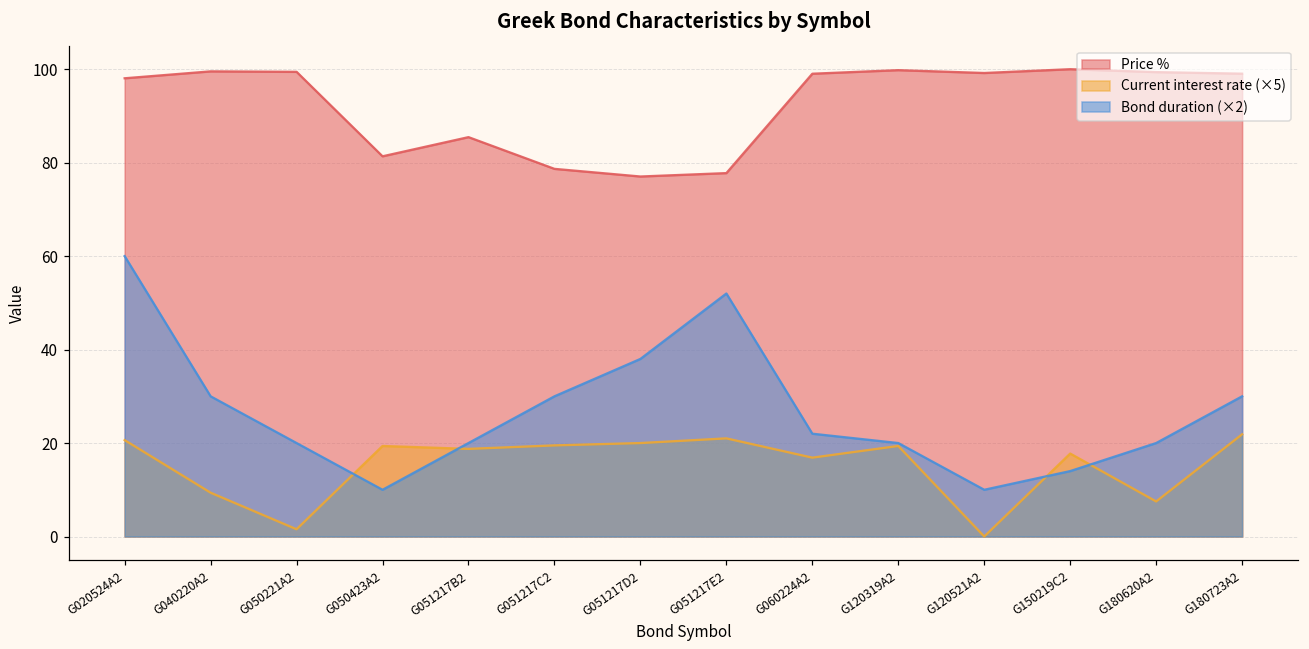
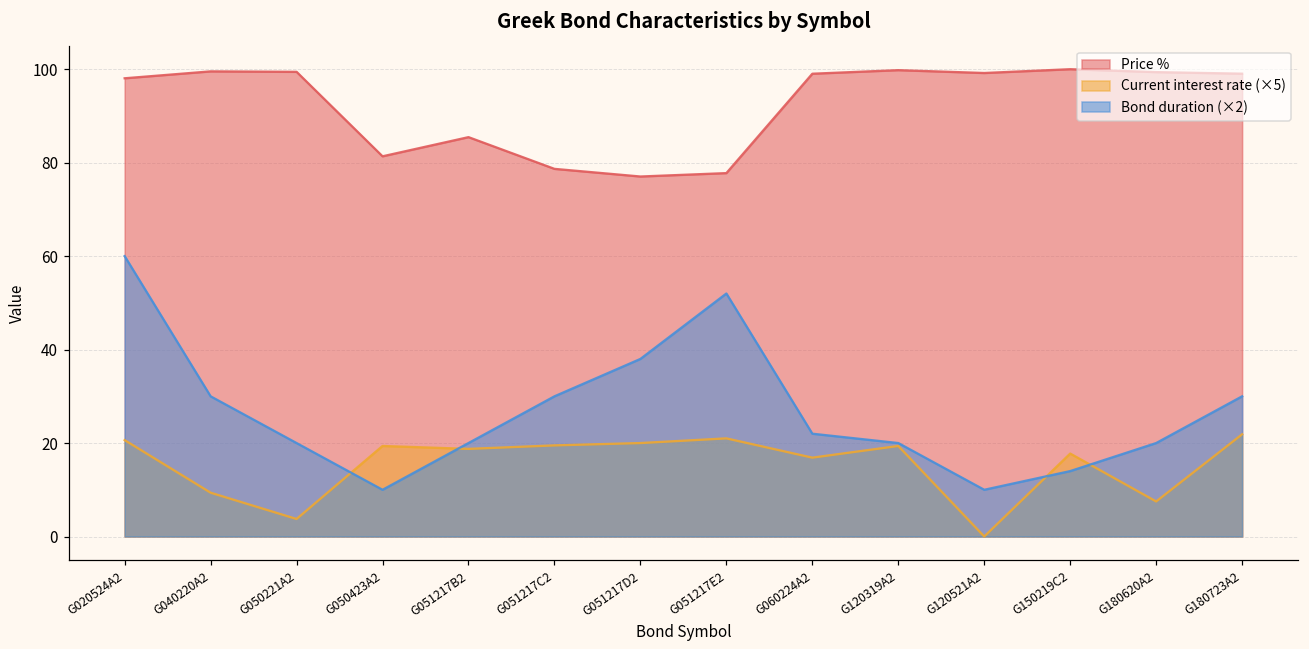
Current interest rate (×5), G050221A2: 2 -> 4
